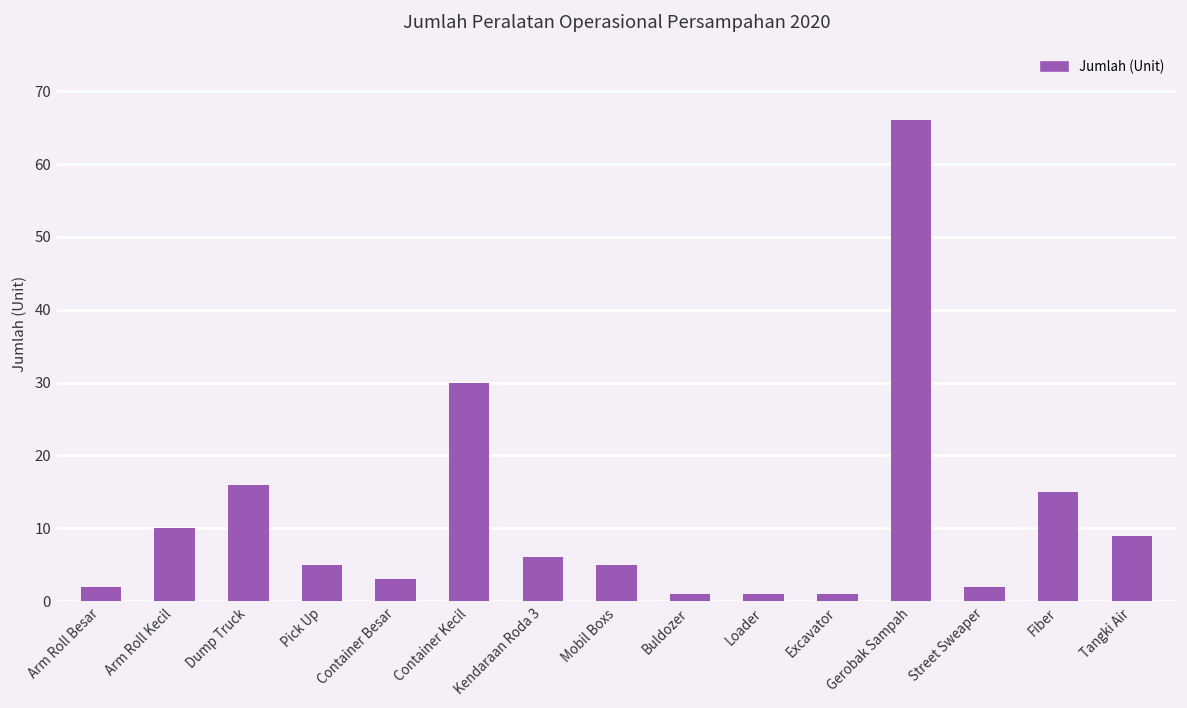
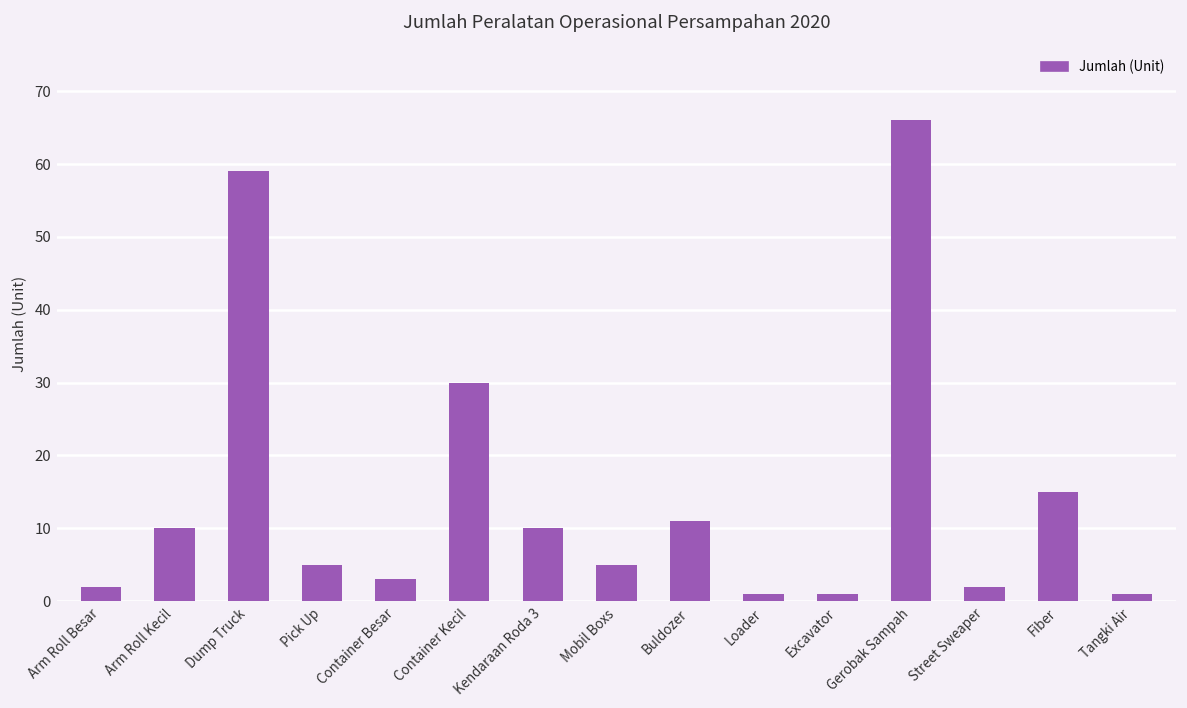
Dump Truck: 16 -> 59
Kendaraan Roda 3: 6 -> 10
Buldozer: 1 -> 11
Tangki Air: 9 -> 1
